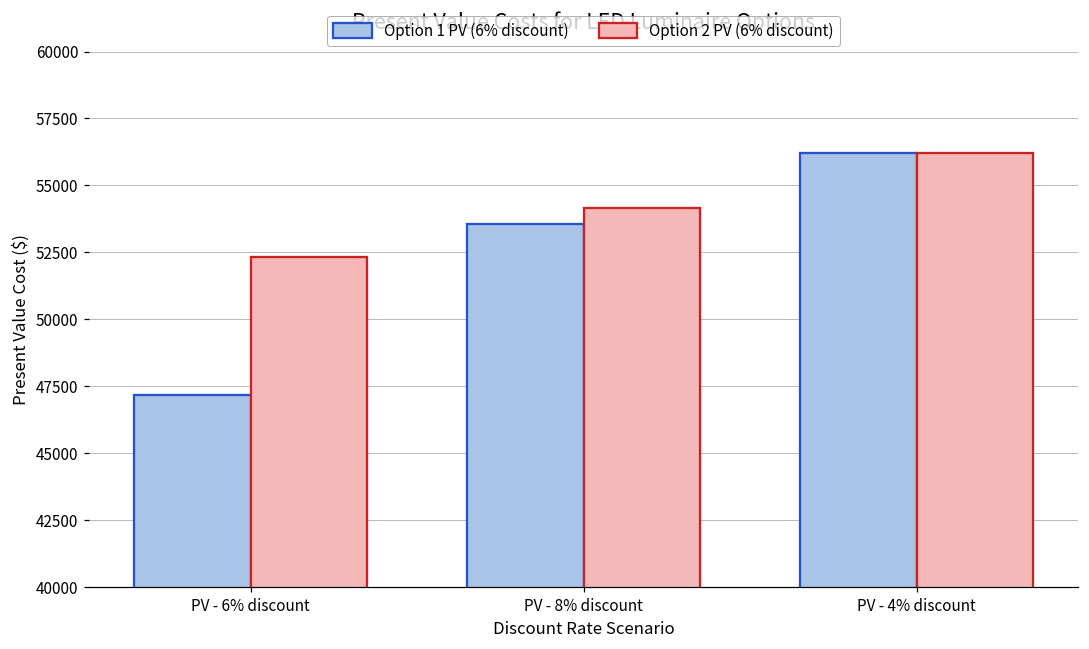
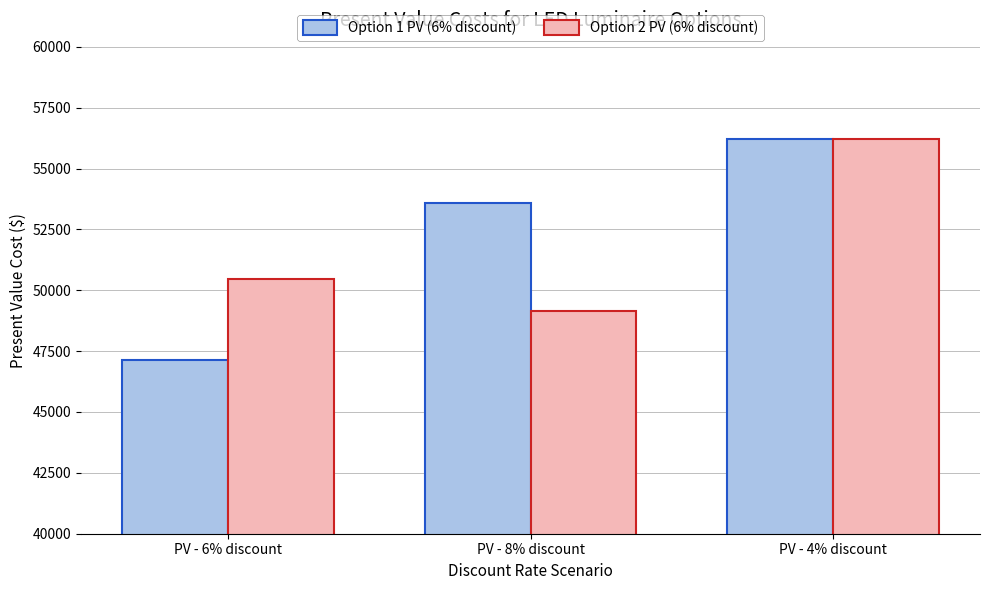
Option 2 PV (6% discount), PV - 6% discount: 52300 -> 50500
Option 2 PV (6% discount), PV - 8% discount: 54200 -> 49200
